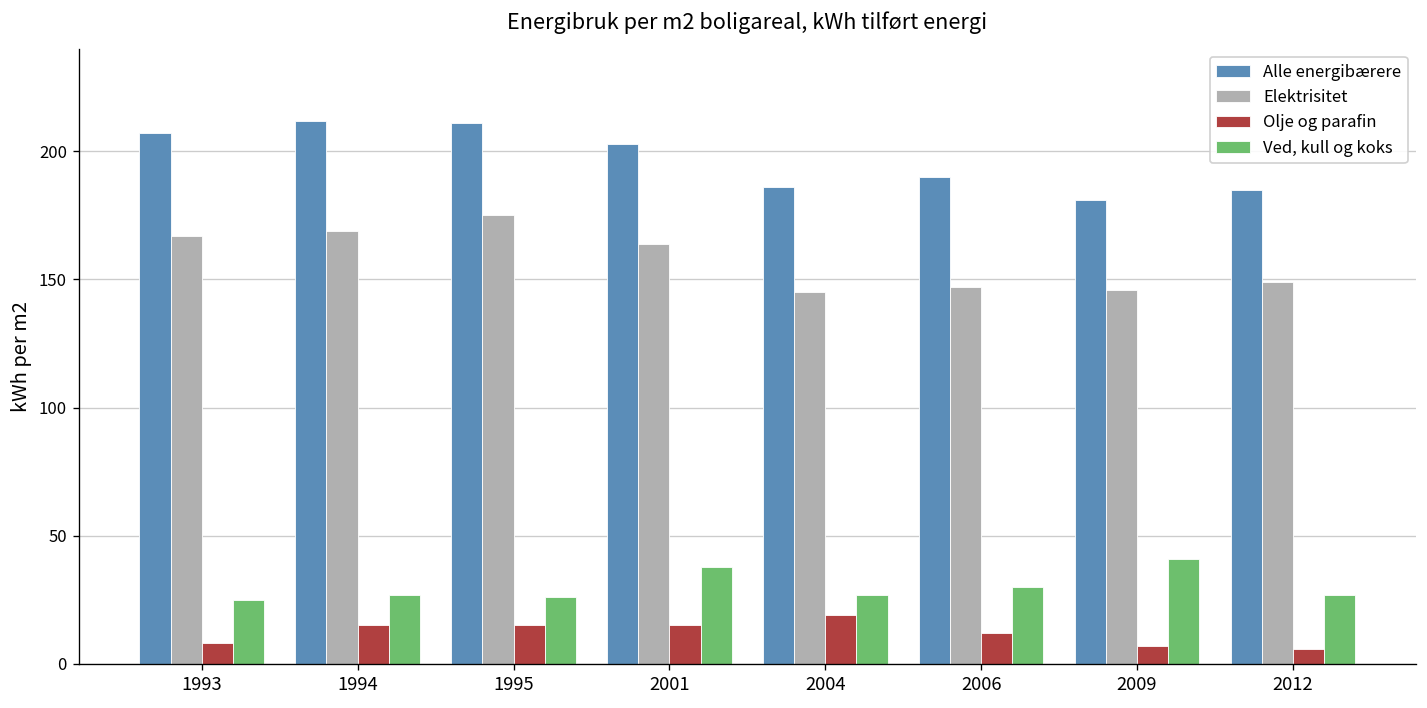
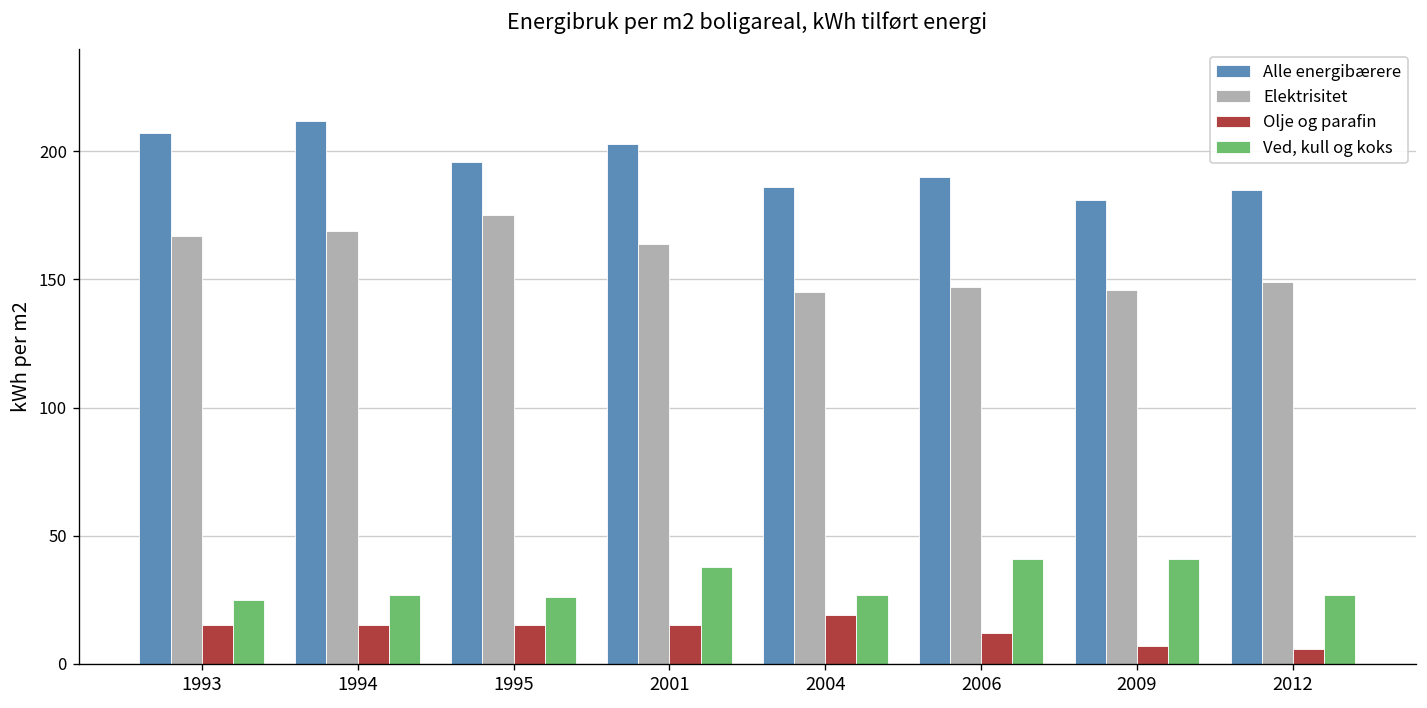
Olje og parafin, 1993: 8 -> 15
Alle energibærere, 1995: 211 -> 196
Ved, kull og koks, 2006: 30 -> 41
